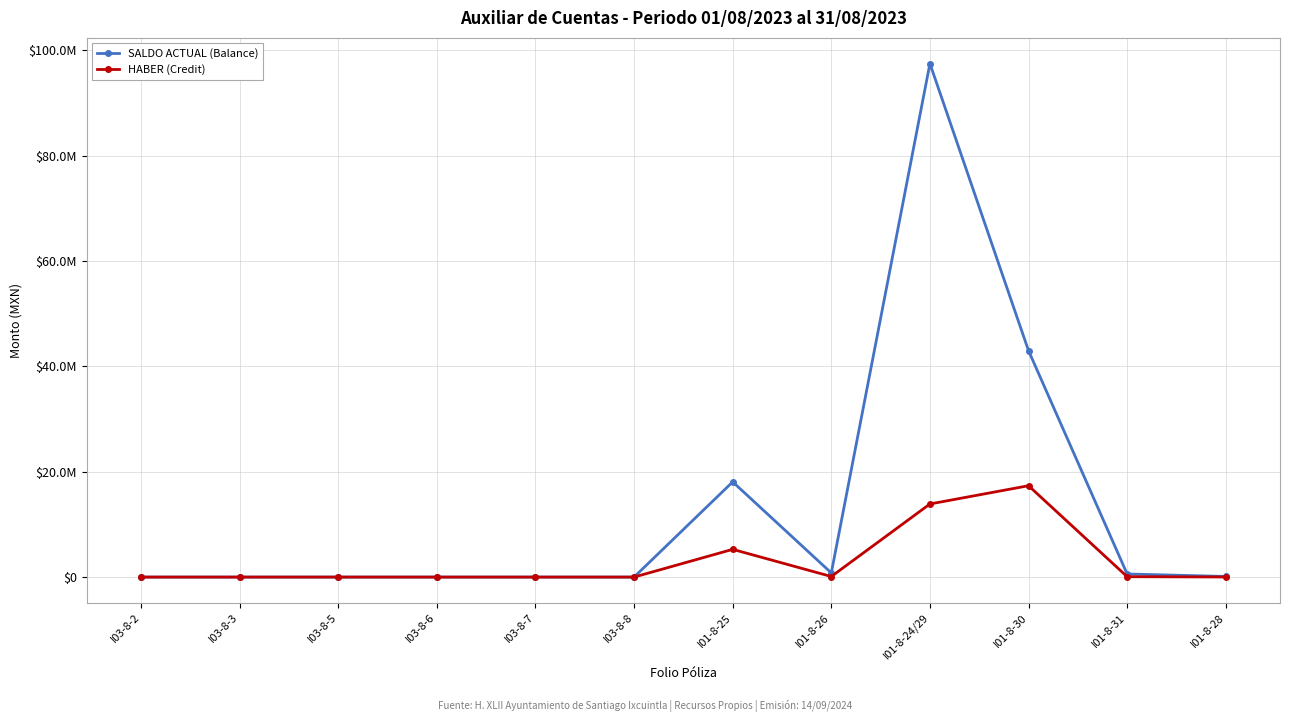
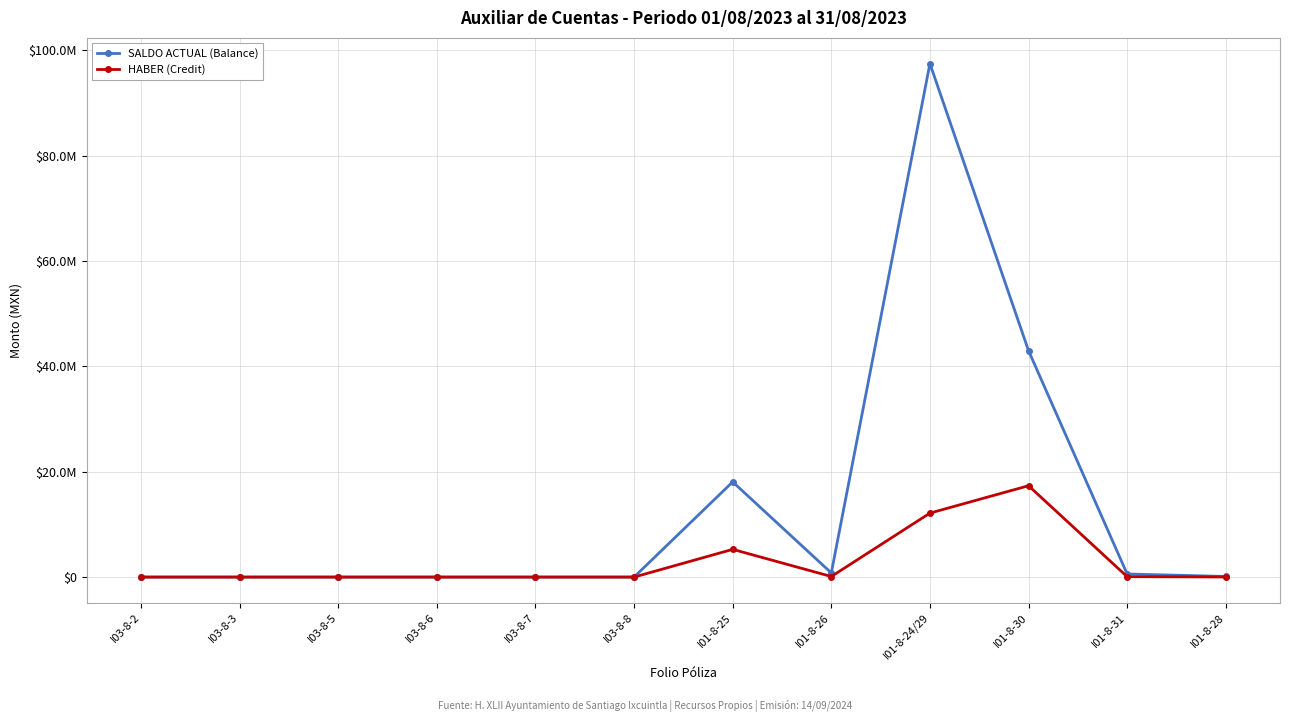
HABER (Credit), I01-8-24/29: $14000000 -> $12000000
